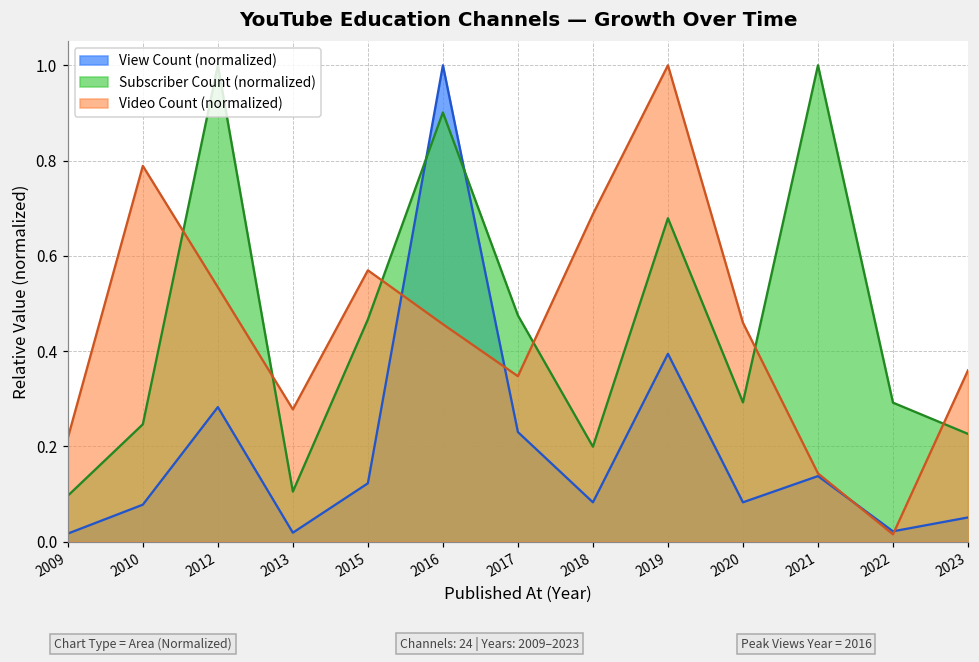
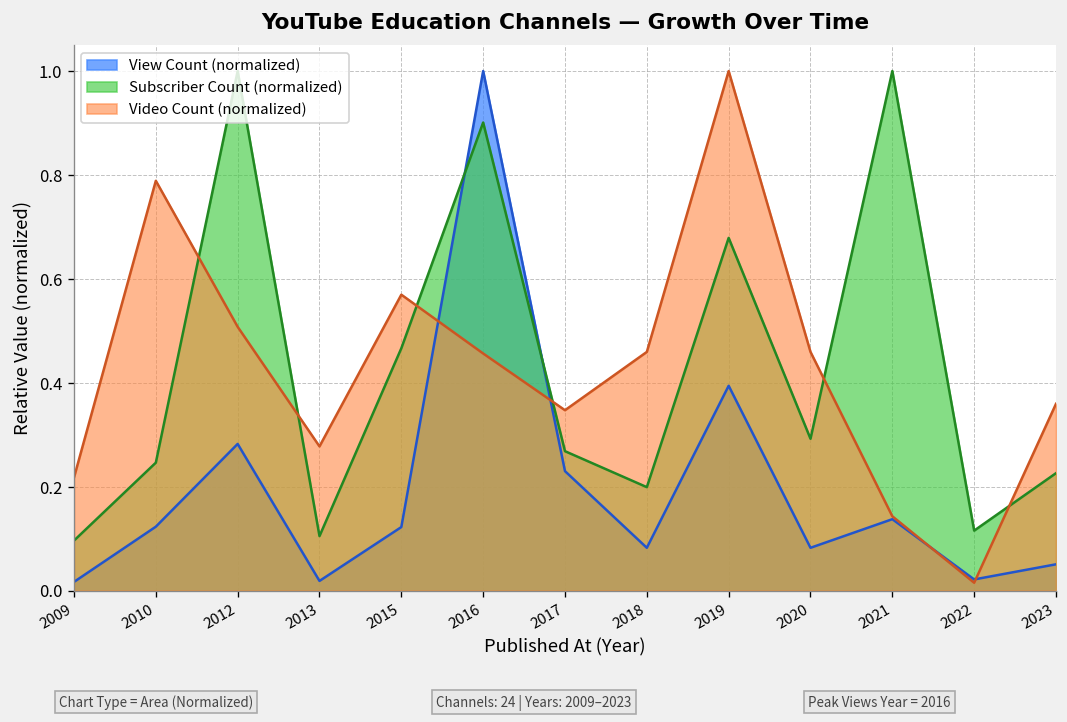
View Count (normalized), 2010: 0.08 -> 0.12
Video Count (normalized), 2012: 0.53 -> 0.51
Subscriber Count (normalized), 2017: 0.47 -> 0.27
Video Count (normalized), 2018: 0.69 -> 0.46
Subscriber Count (normalized), 2022: 0.29 -> 0.12
